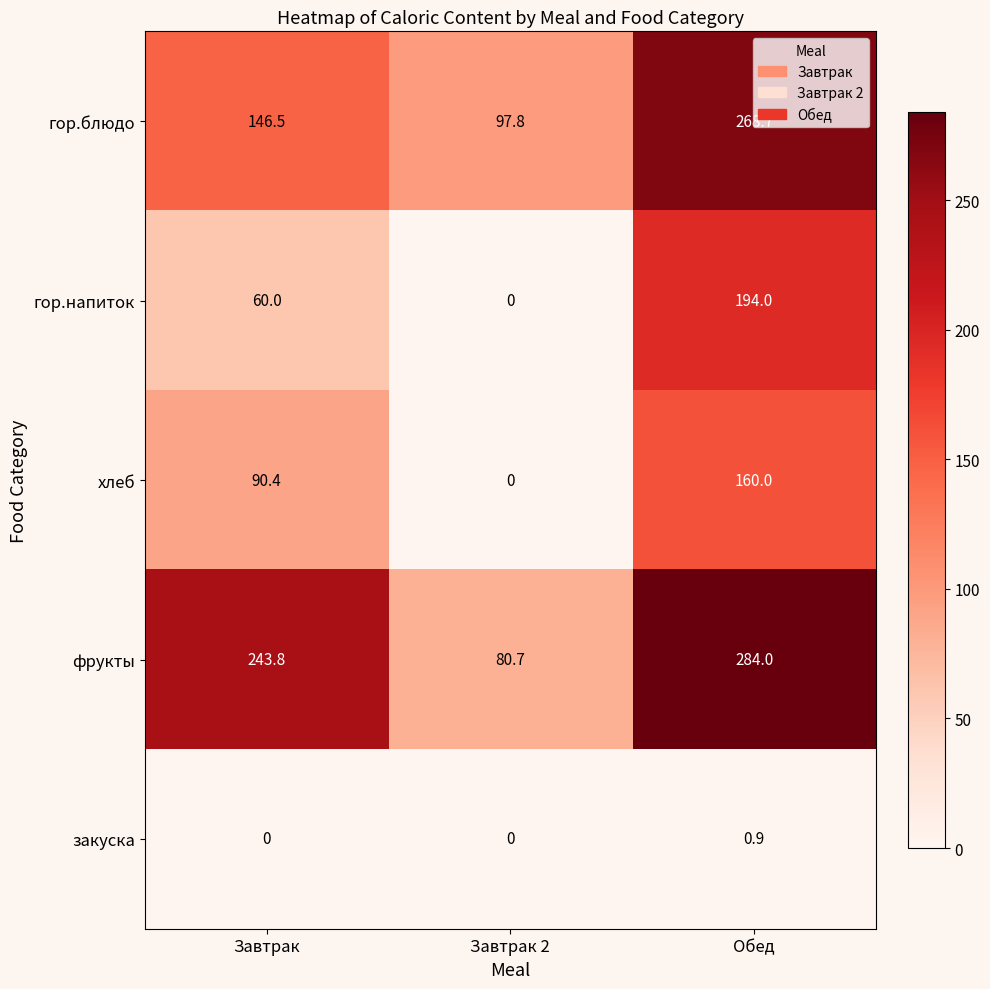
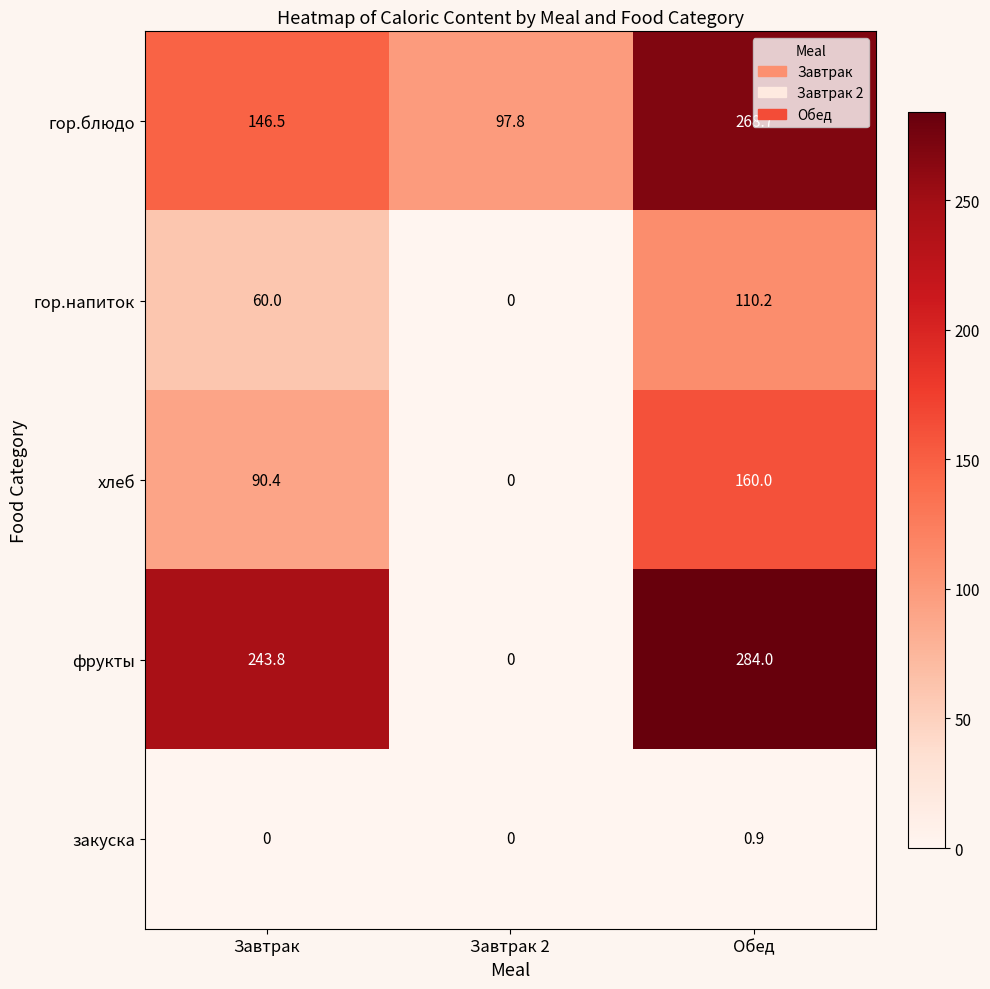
гор.напиток, Обед: 194.0 -> 110.2
фрукты, Завтрак 2: 80.7 -> 0
